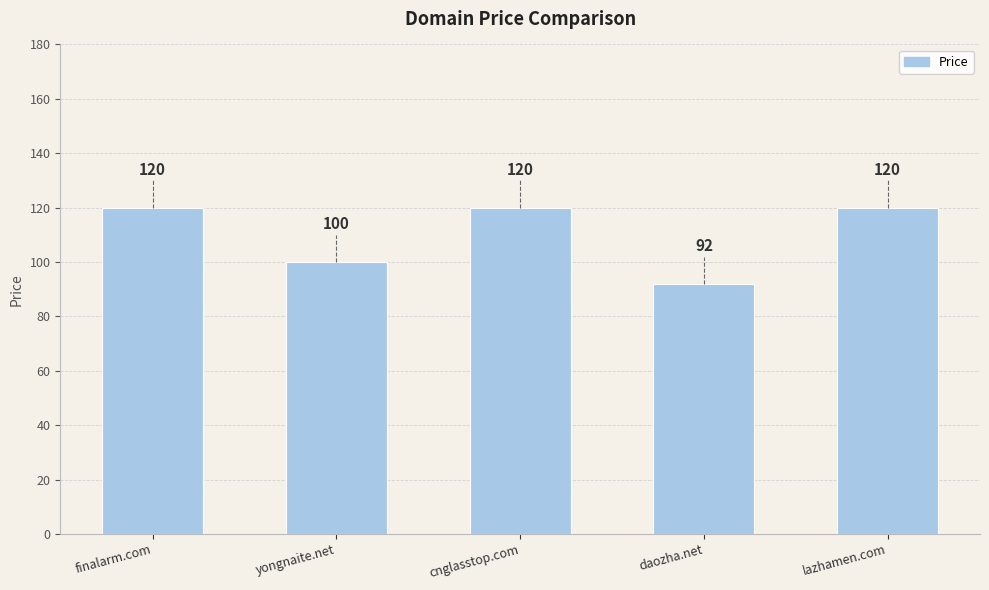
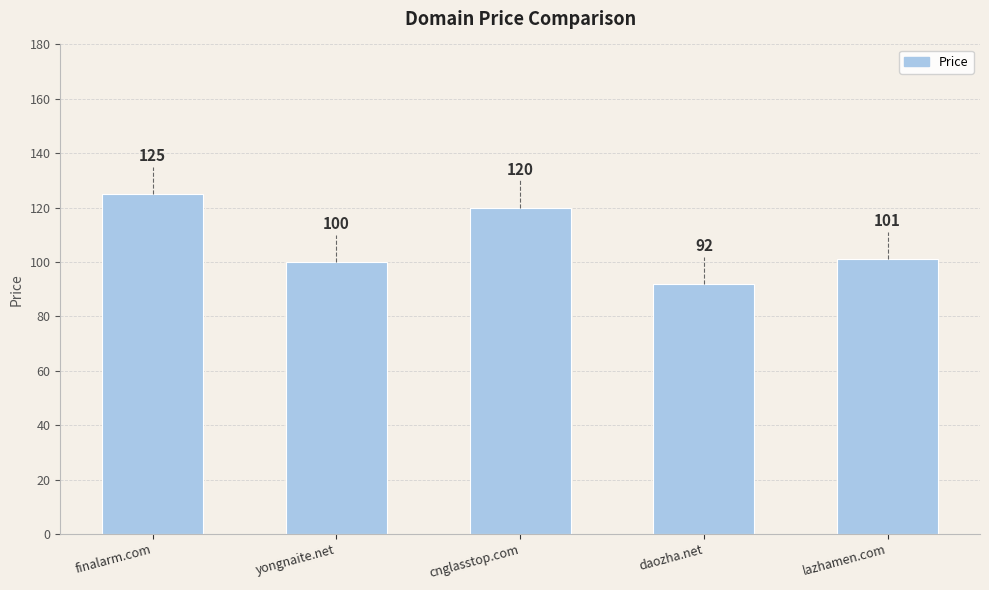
Price, finalarm.com: 120 -> 125
Price, lazhamen.com: 120 -> 101
